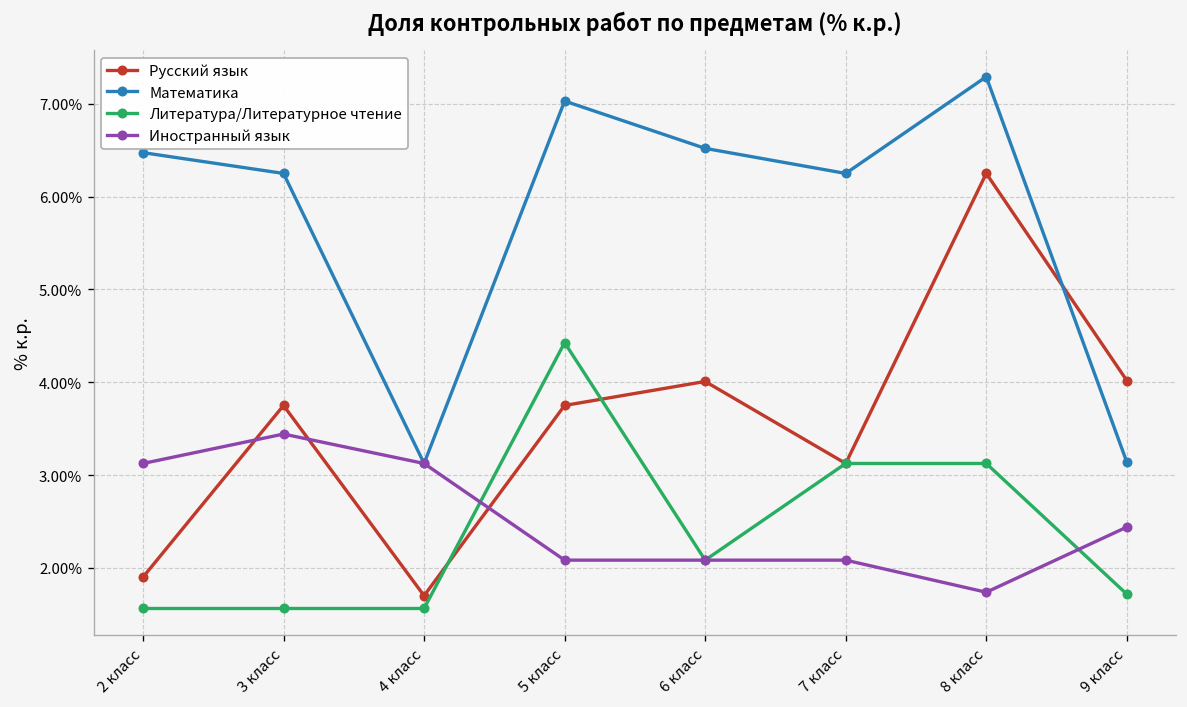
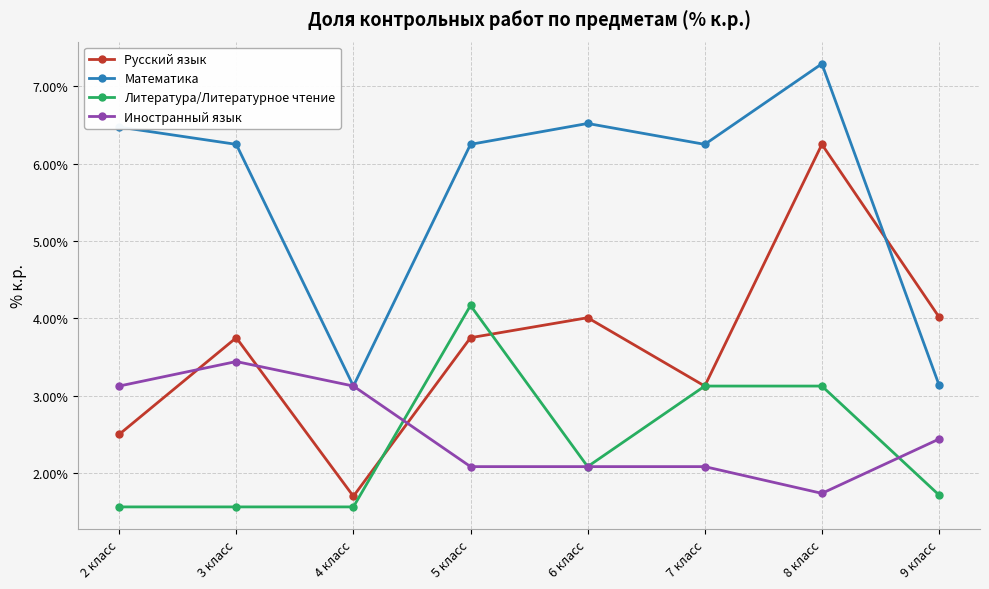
Русский язык, 2 класс: 1.9% -> 2.5%
Математика, 5 класс: 7.0% -> 6.3%
Литература/Литературное чтение, 5 класс: 4.4% -> 4.2%
